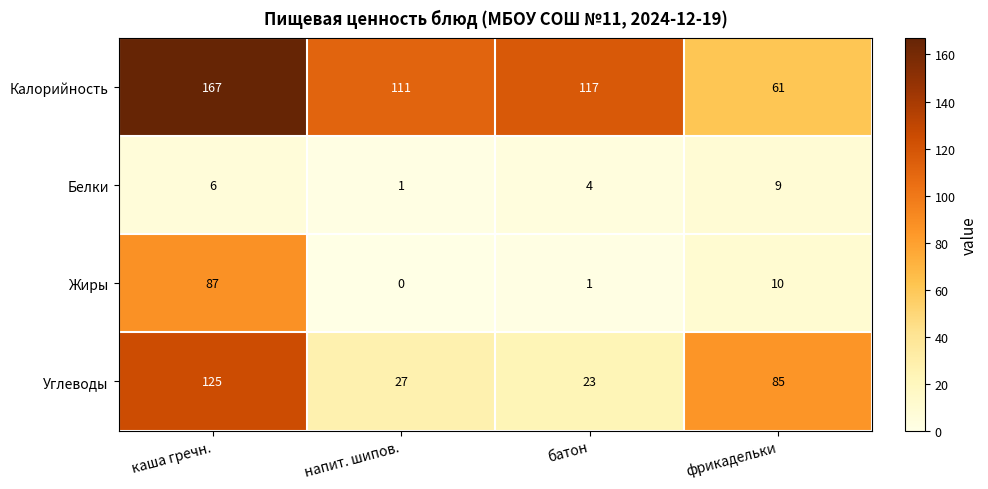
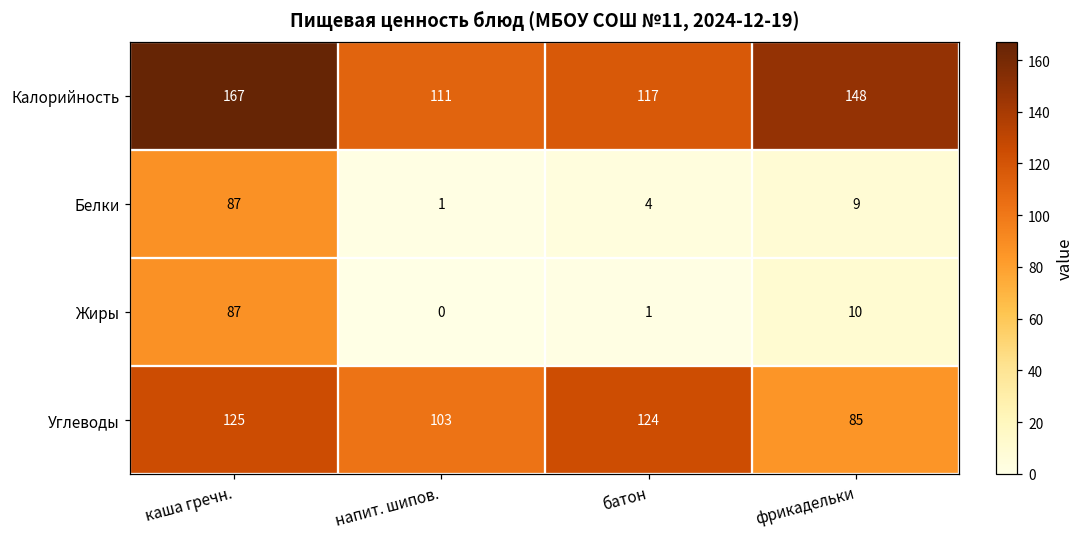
Калорийность, фрикадельки: 61 -> 148
Белки, каша гречн.: 6 -> 87
Углеводы, напит. шипов.: 27 -> 103
Углеводы, батон: 23 -> 124
